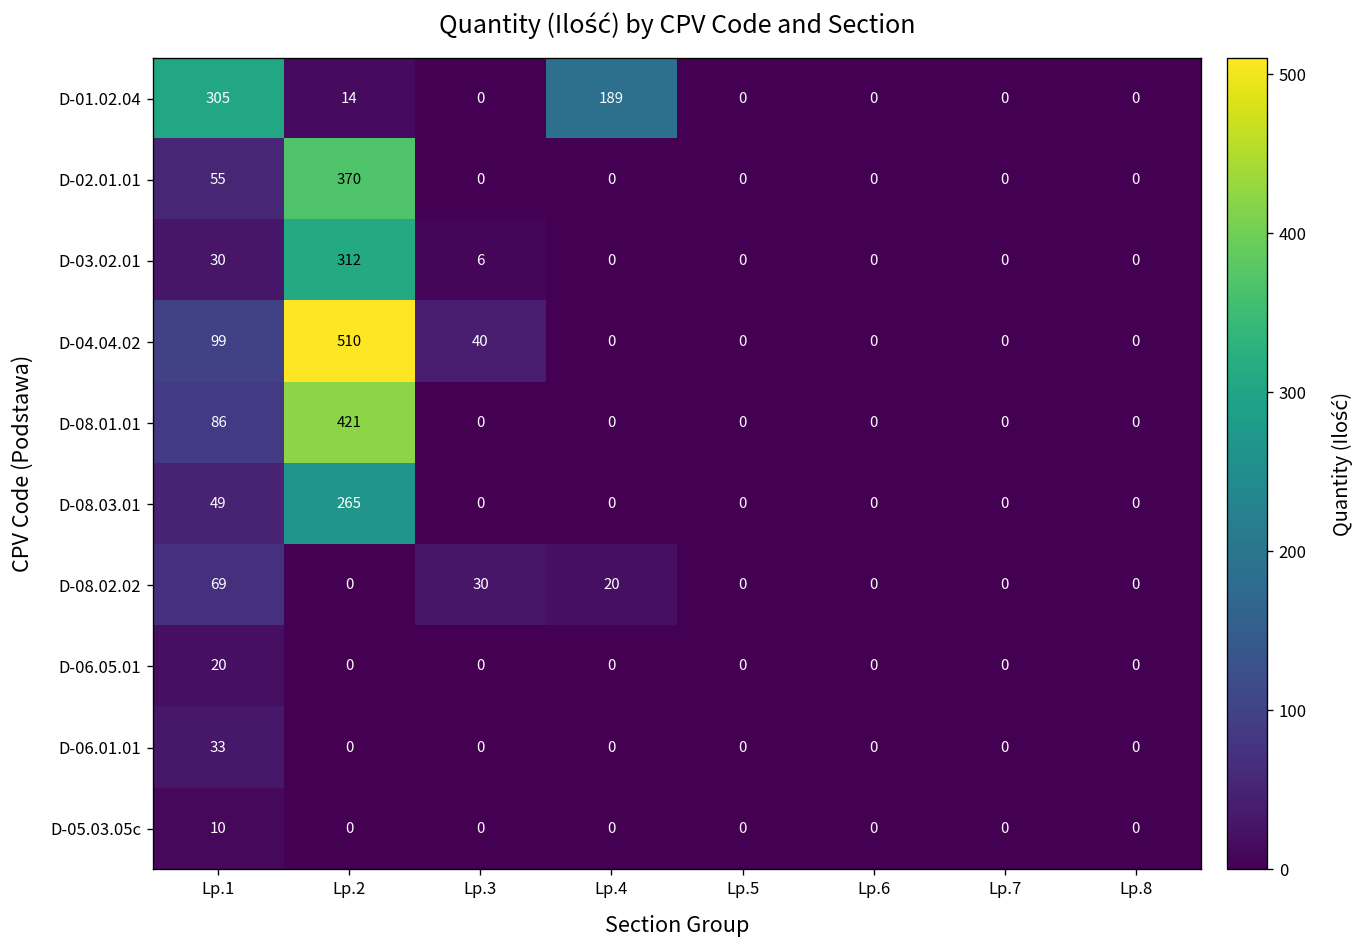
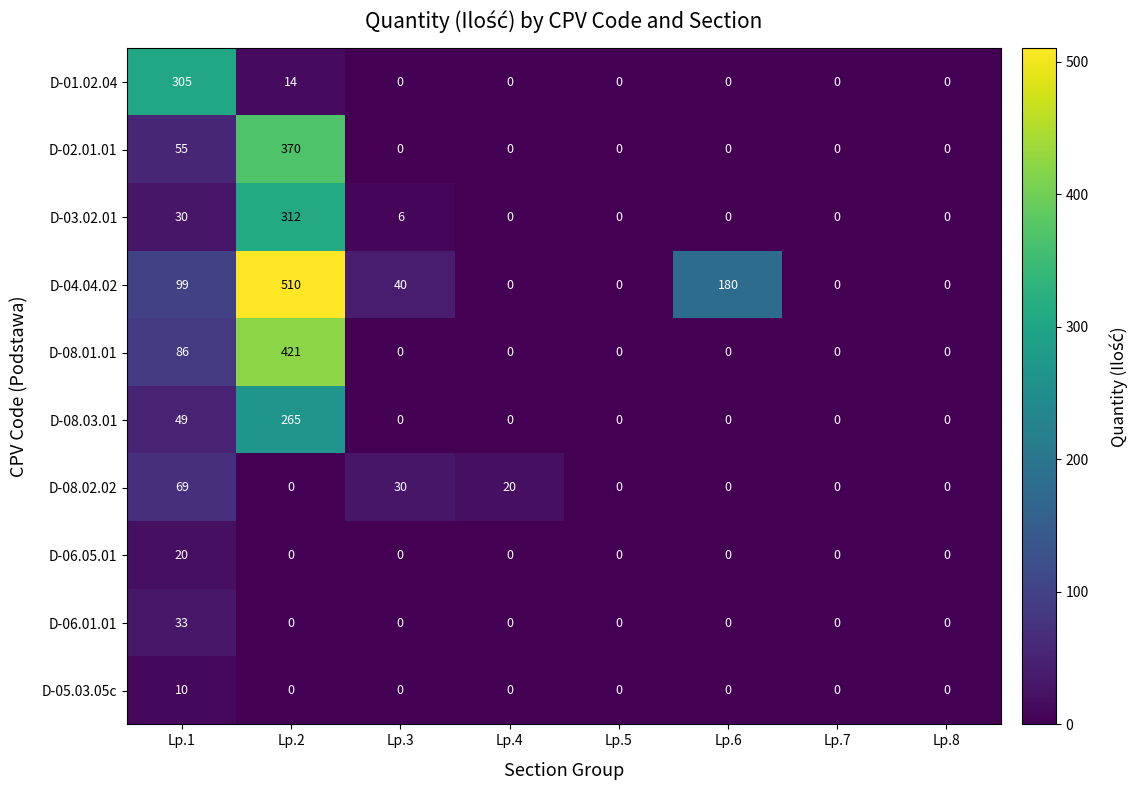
D-01.02.04, Lp.4: 189 -> 0
D-04.04.02, Lp.6: 0 -> 180
